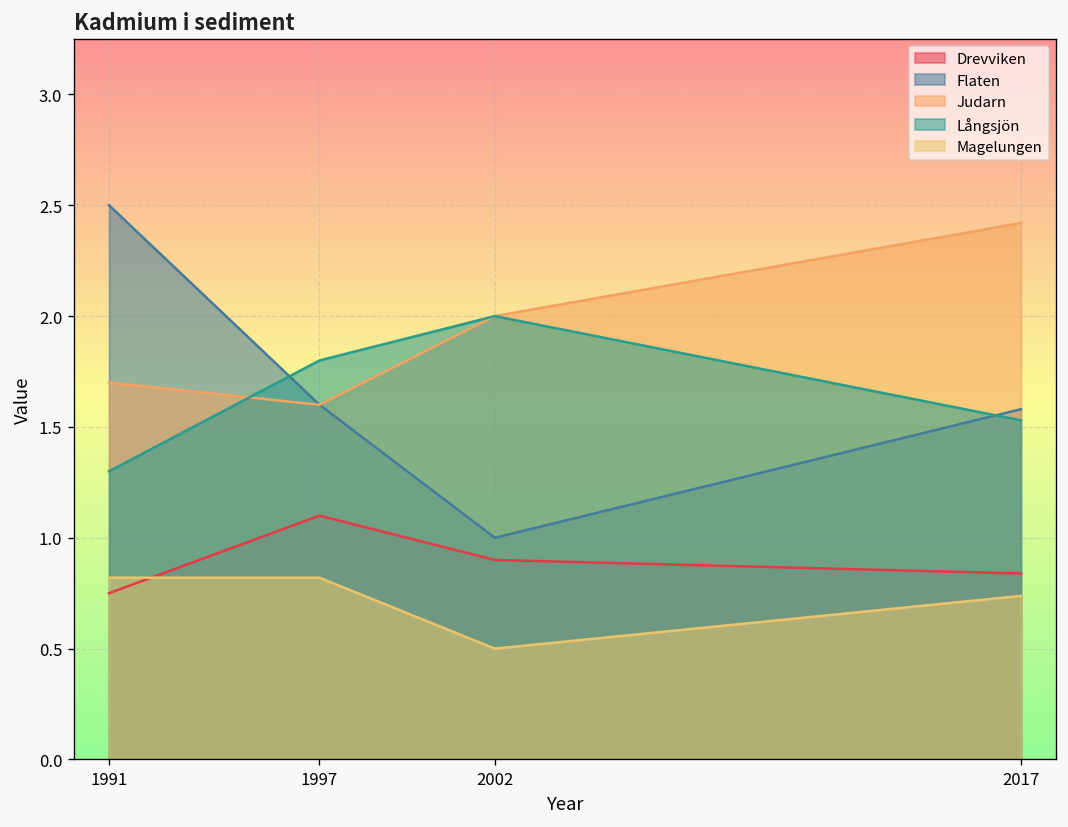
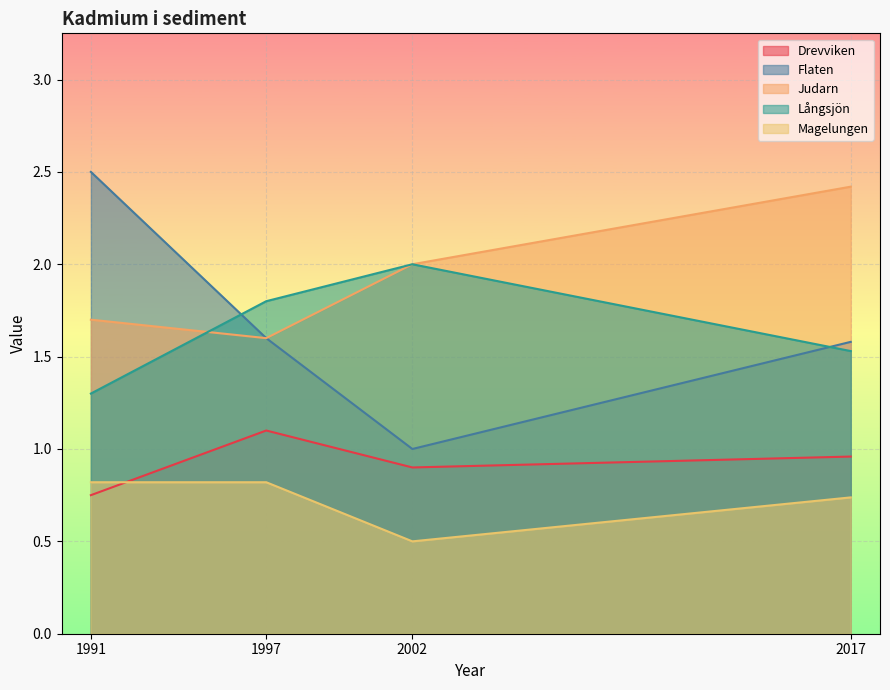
Drevviken, 2017: 0.84 -> 0.96
